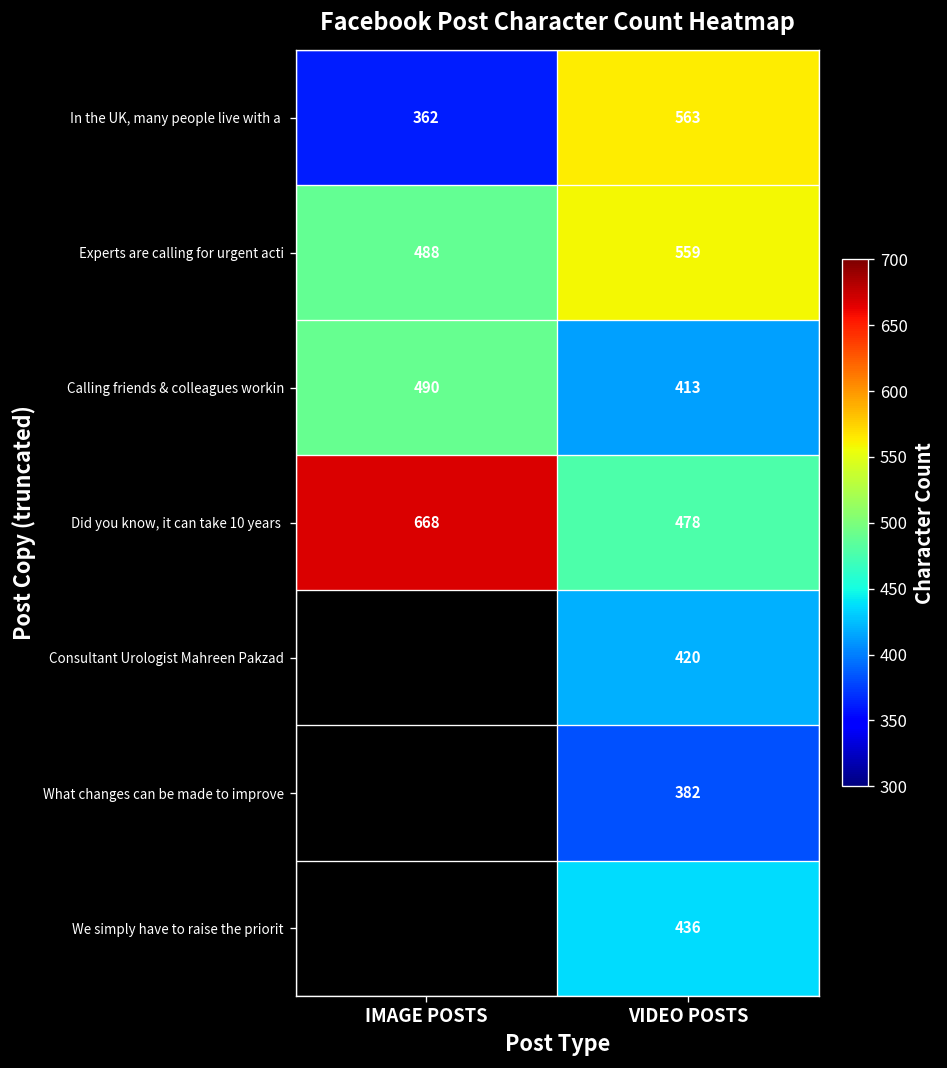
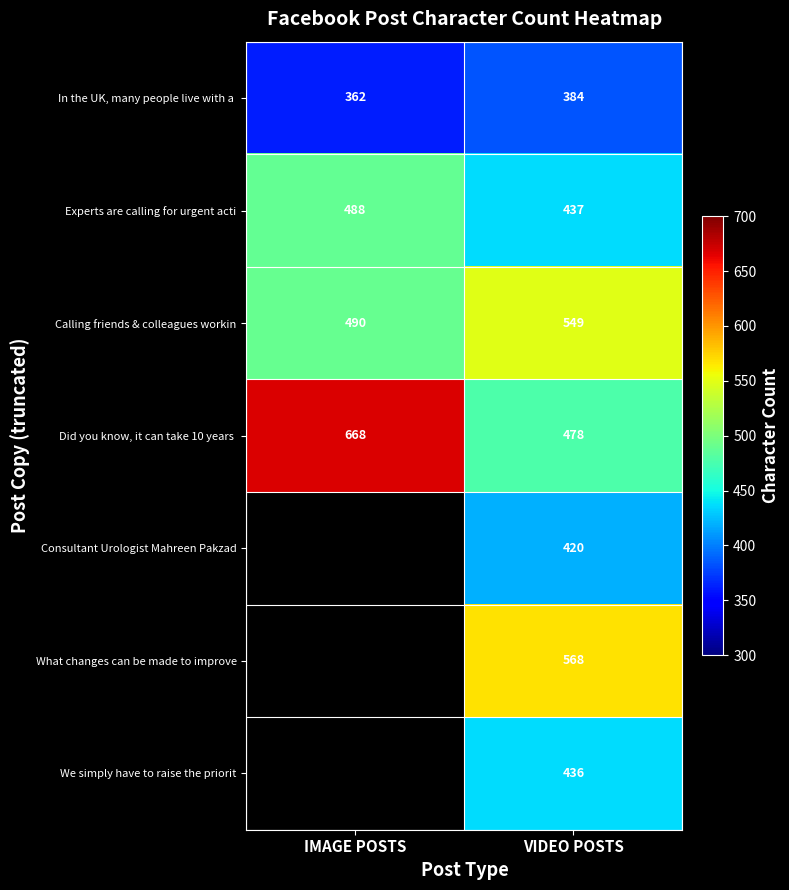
In the UK, many people live with a, VIDEO POSTS: 563 -> 384
Experts are calling for urgent acti, VIDEO POSTS: 559 -> 437
Calling friends & colleagues workin, VIDEO POSTS: 413 -> 549
What changes can be made to improve, VIDEO POSTS: 382 -> 568
